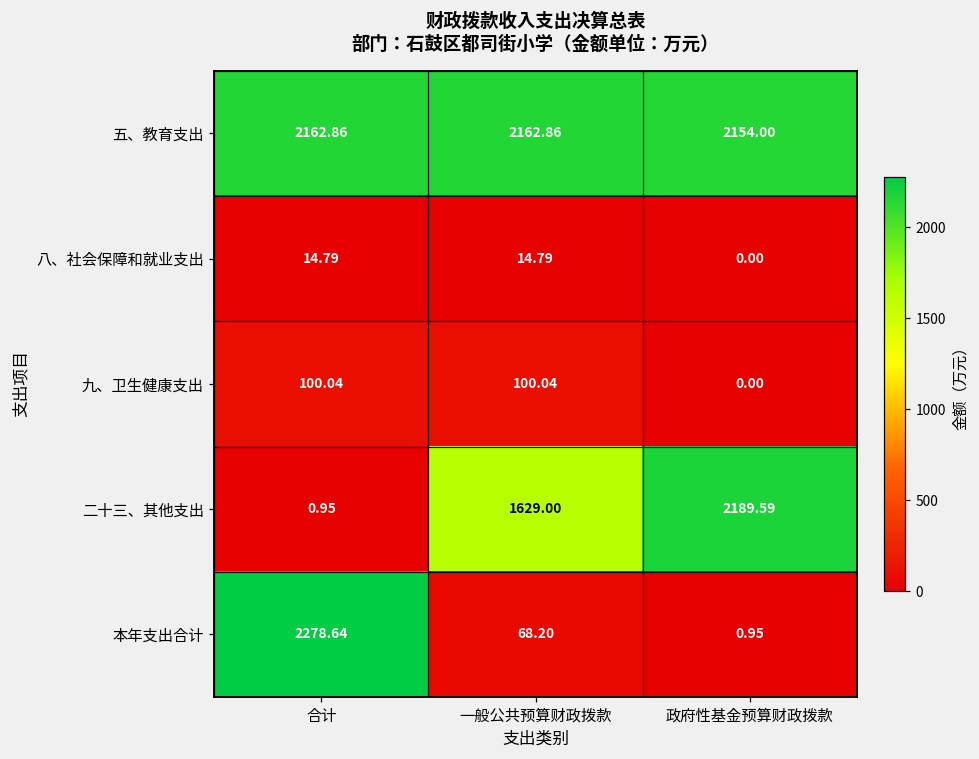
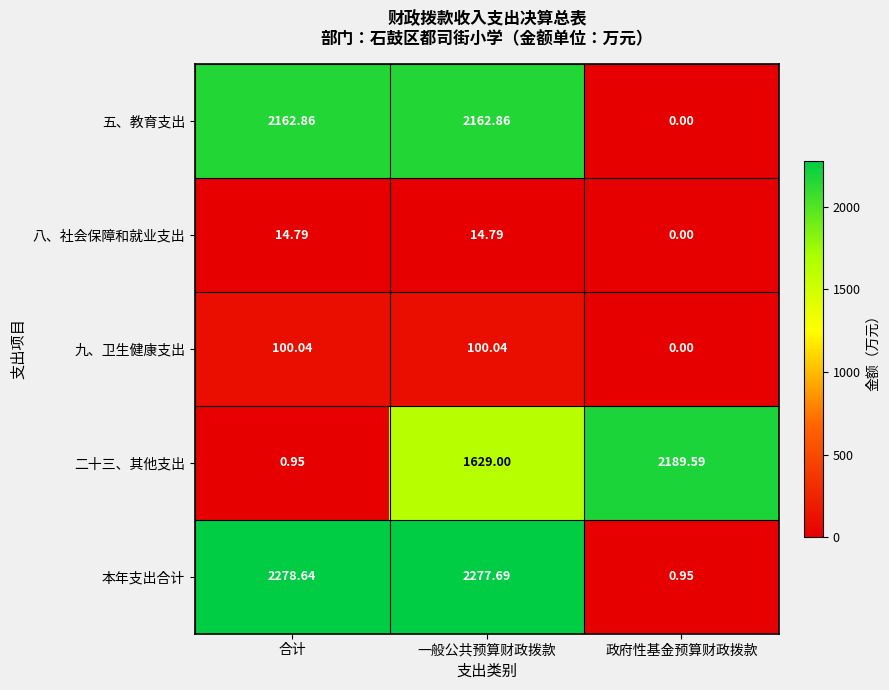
五、教育支出, 政府性基金预算财政拨款: 2154.00 -> 0.00
本年支出合计, 一般公共预算财政拨款: 68.20 -> 2277.69
